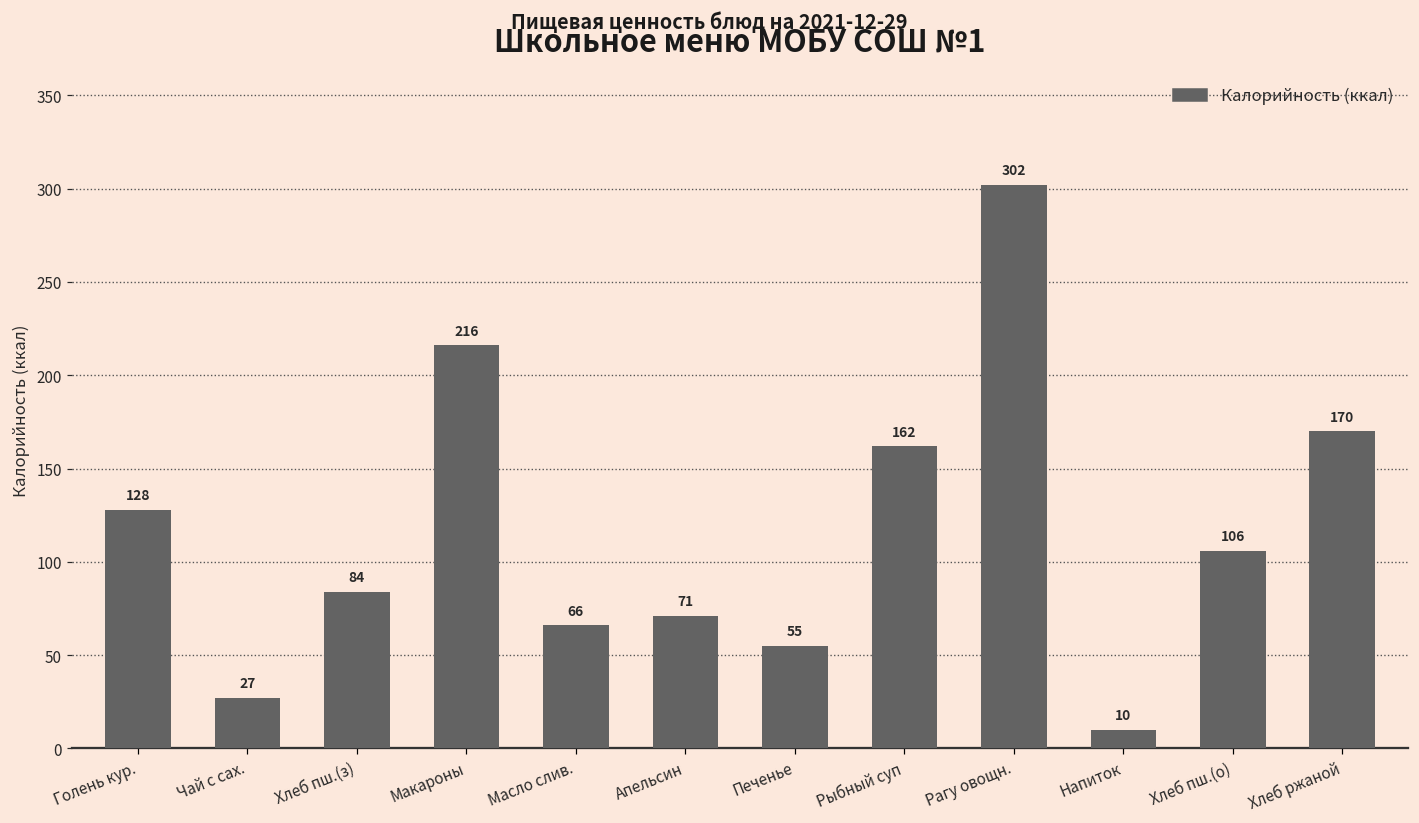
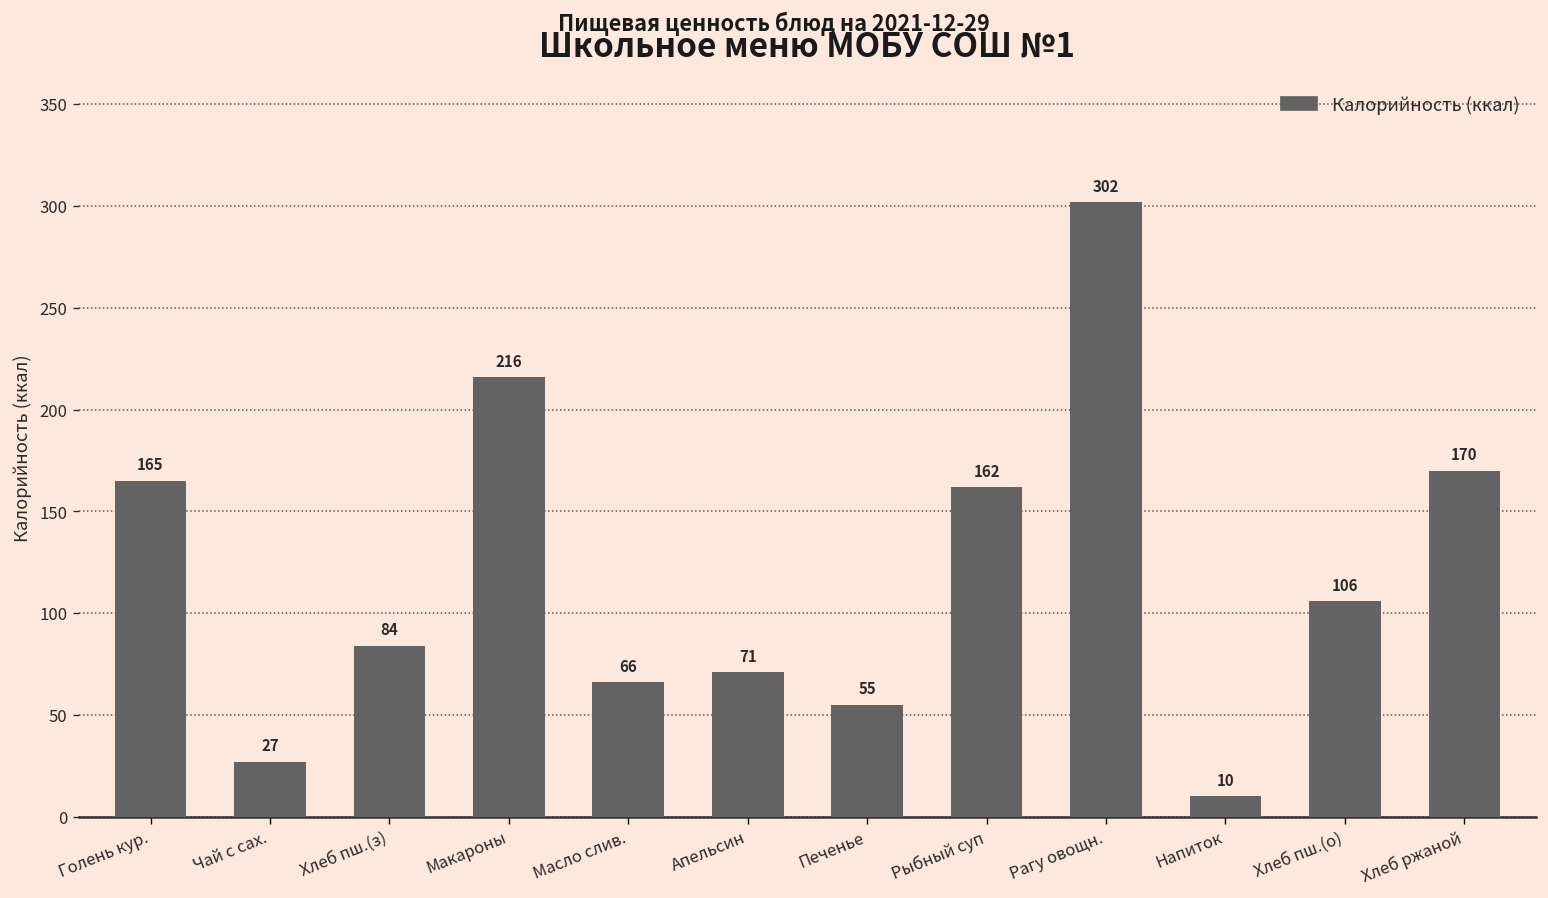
Голень кур.: 128 -> 165
